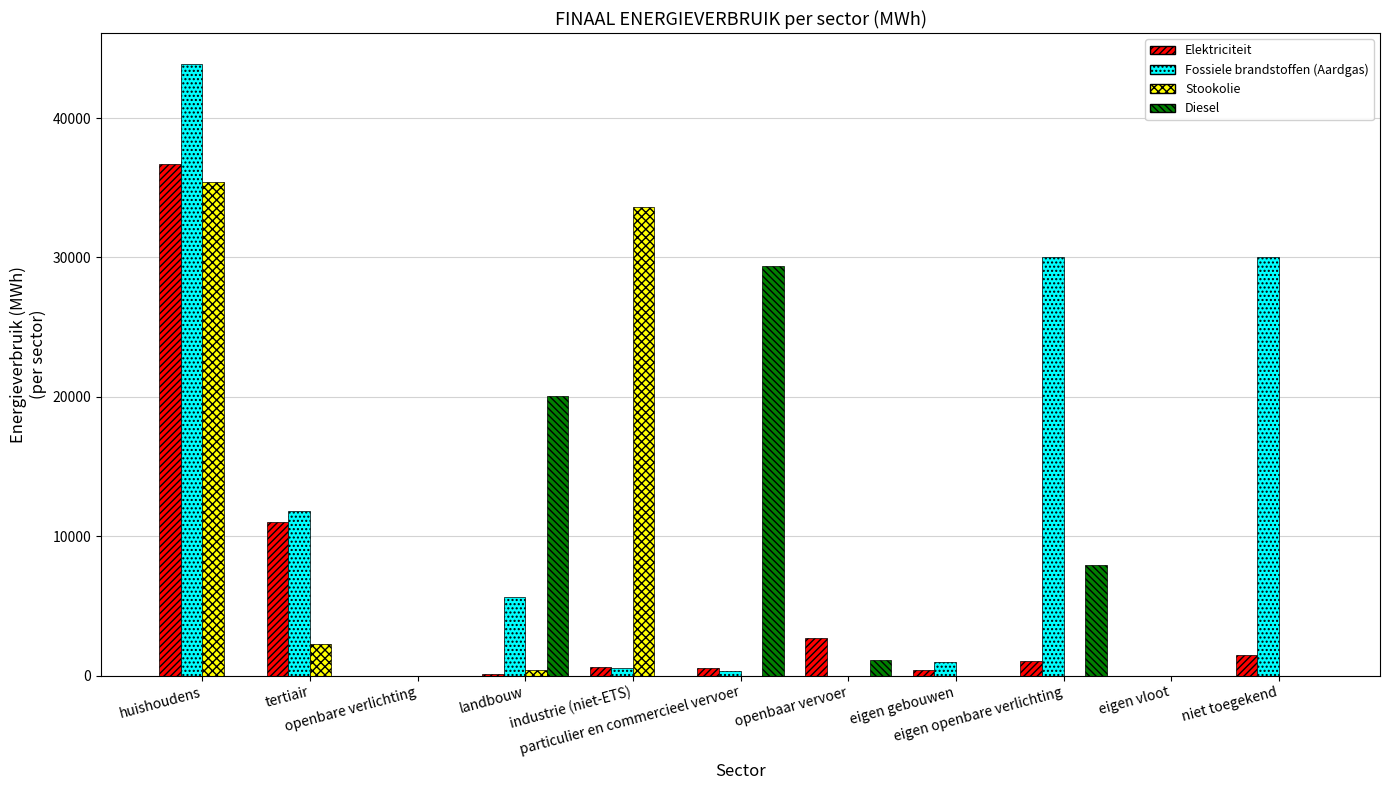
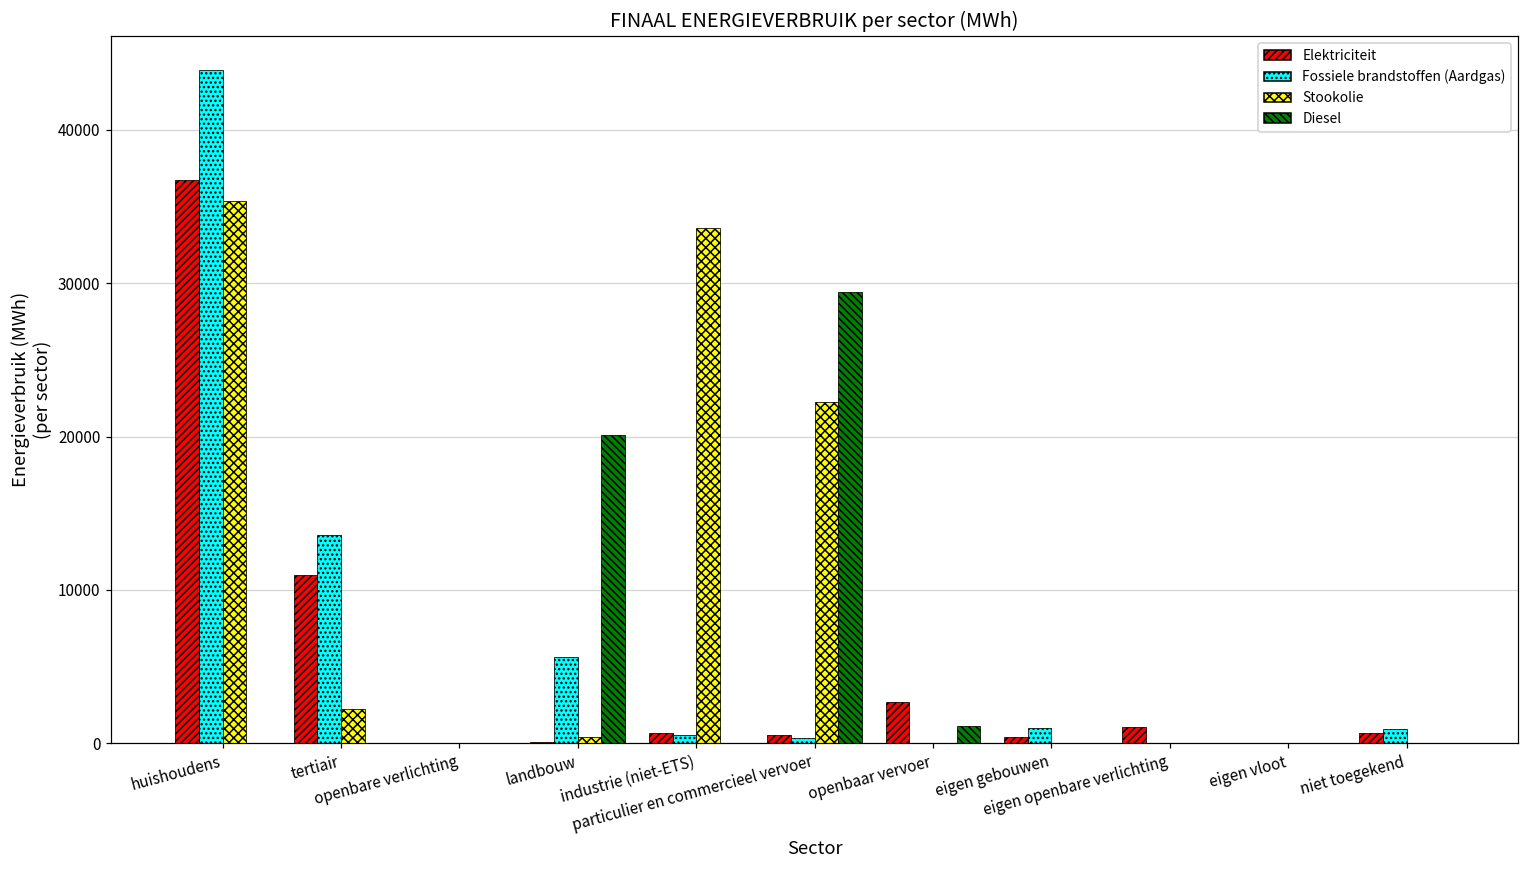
Fossiele brandstoffen (Aardgas), tertiair: 11800 -> 13600
Stookolie, particulier en commercieel vervoer: 0 -> 22200
Fossiele brandstoffen (Aardgas), eigen openbare verlichting: 30000 -> 0
Diesel, eigen openbare verlichting: 8000 -> 0
Elektriciteit, niet toegekend: 1500 -> 600
Fossiele brandstoffen (Aardgas), niet toegekend: 30000 -> 900
